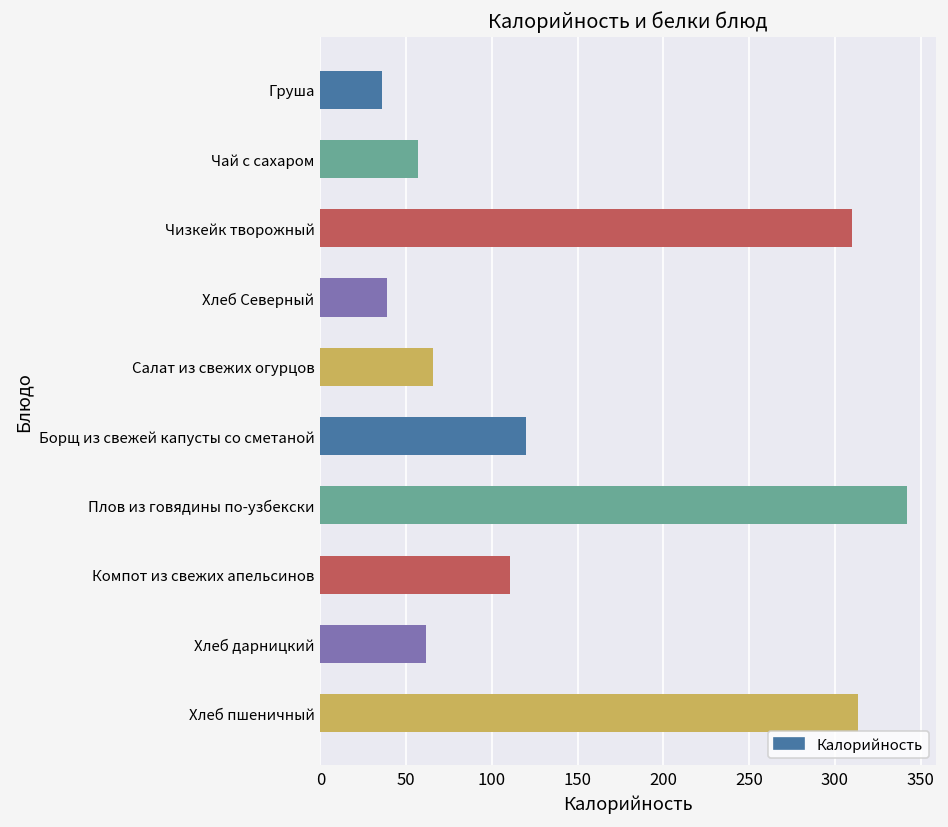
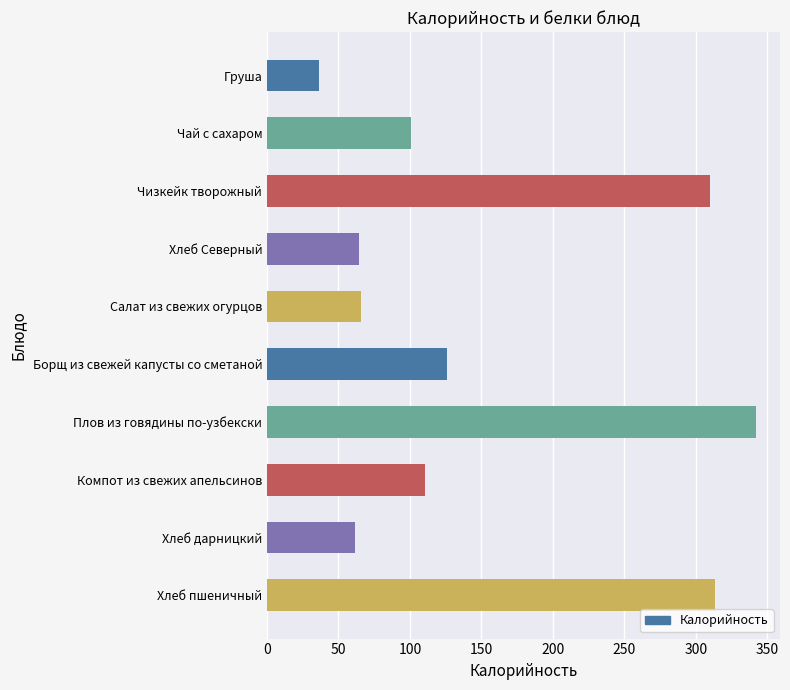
Чай с сахаром: 57 -> 101
Хлеб Северный: 39 -> 65
Борщ из свежей капусты со сметаной: 120 -> 126
